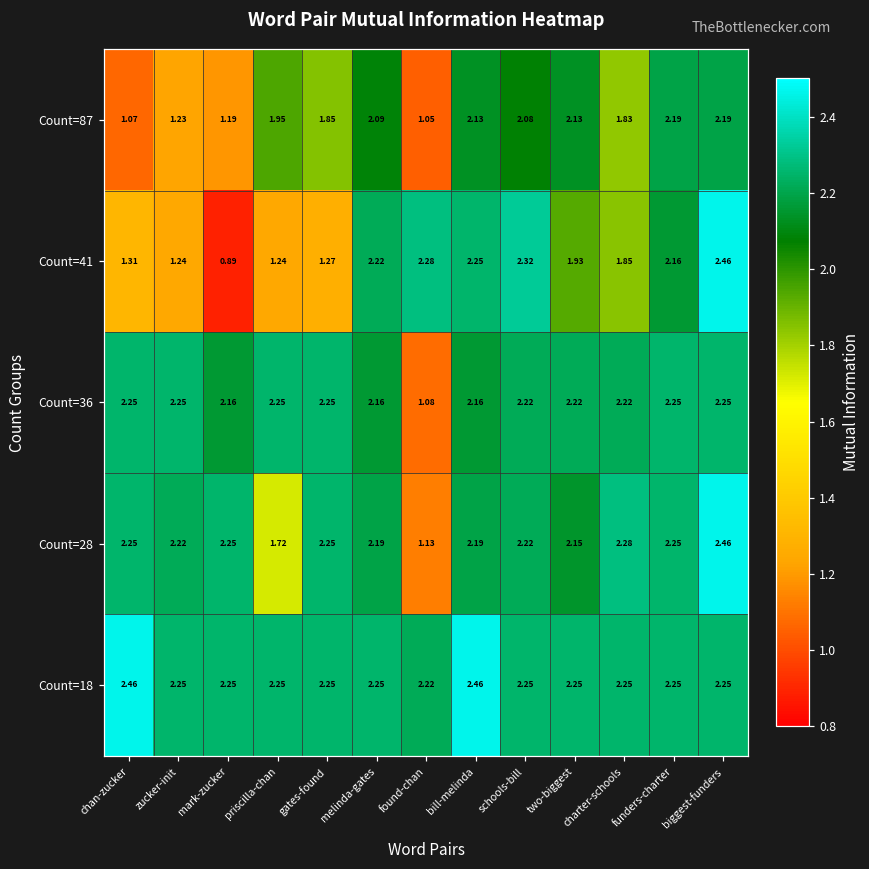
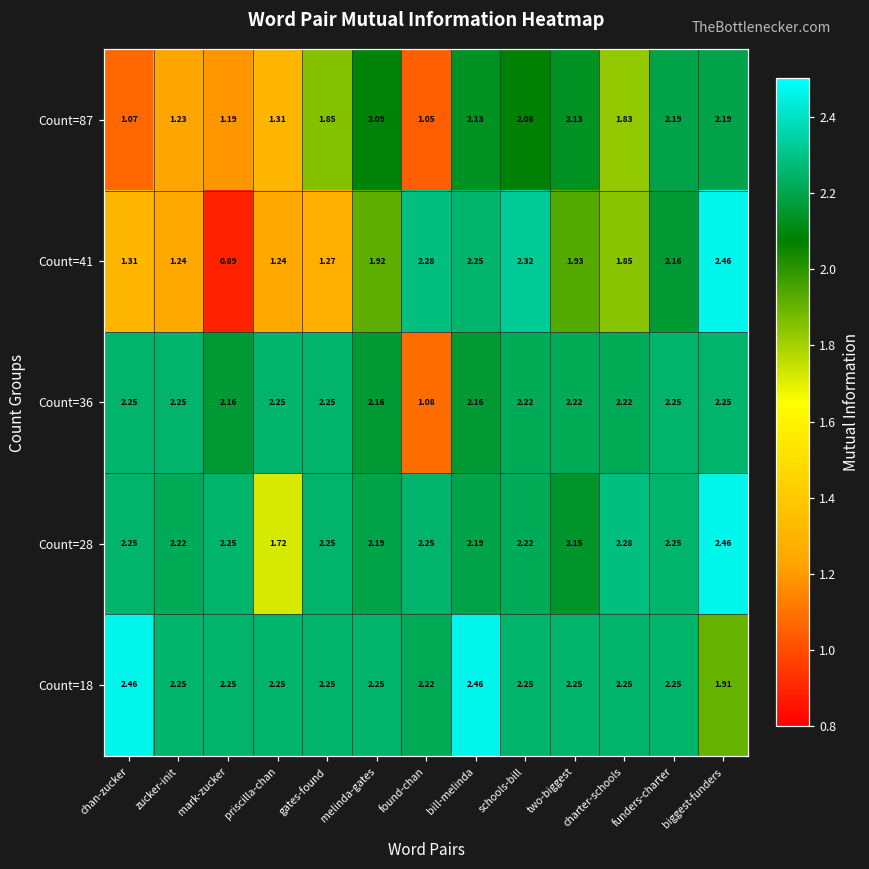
Count=87, priscilla-chan: 1.95 -> 1.31
Count=41, melinda-gates: 2.22 -> 1.92
Count=28, found-chan: 1.13 -> 2.25
Count=18, biggest-funders: 2.25 -> 1.91
